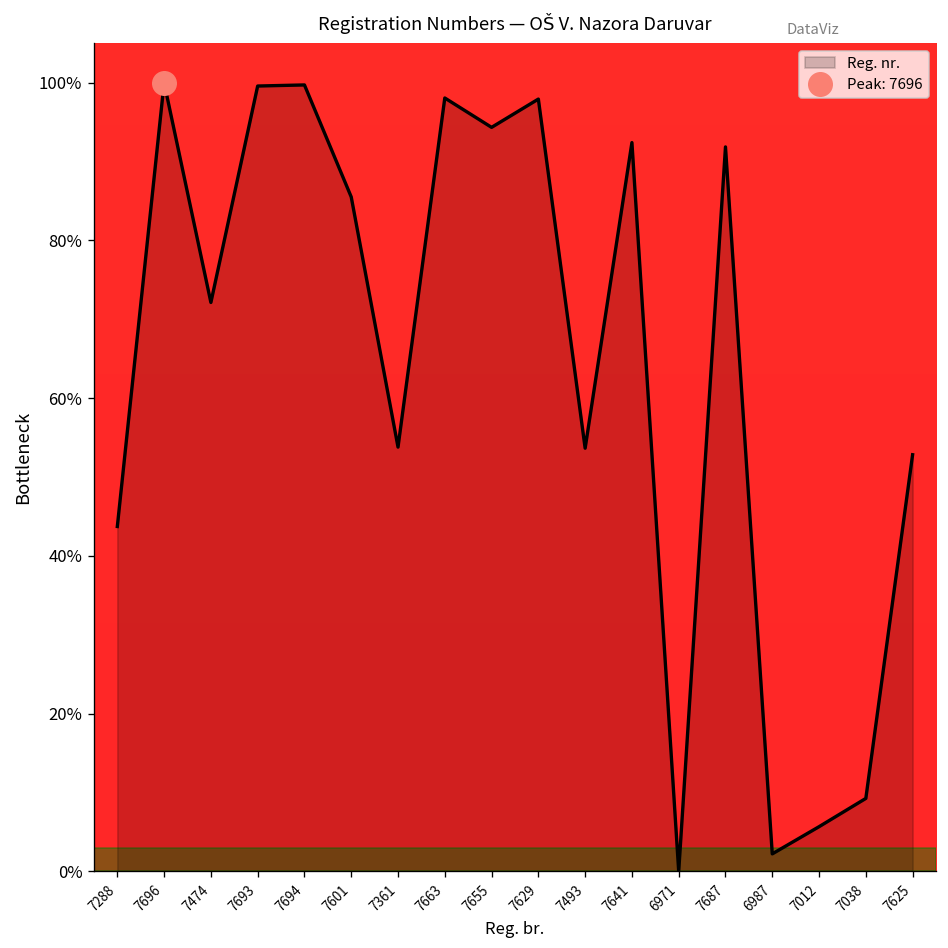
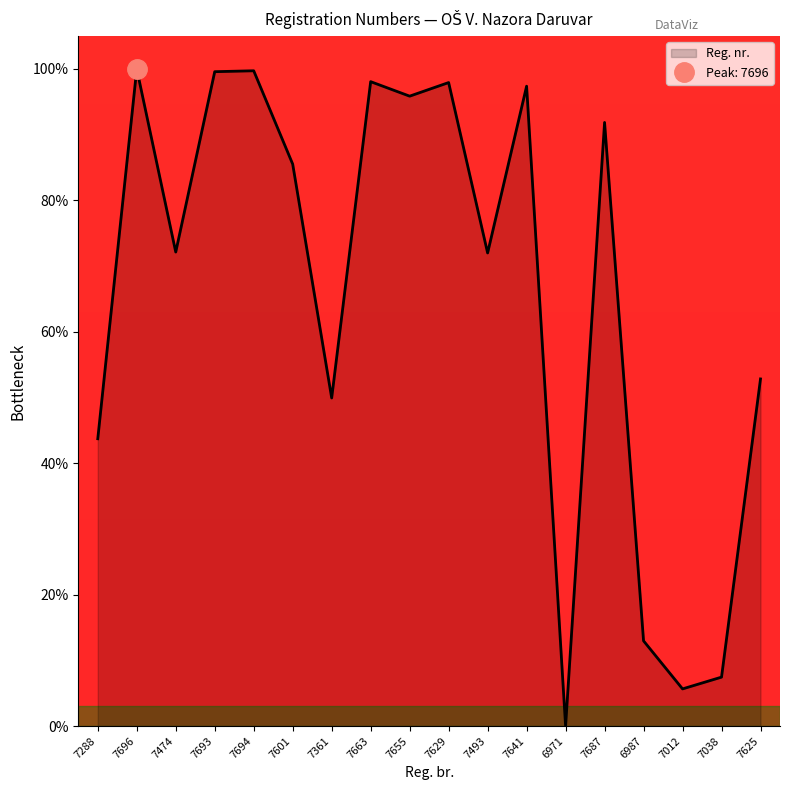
Reg. nr., 7361: 54% -> 50%
Reg. nr., 7655: 94% -> 96%
Reg. nr., 7493: 54% -> 72%
Reg. nr., 7641: 92% -> 97%
Reg. nr., 6987: 2% -> 13%
Reg. nr., 7038: 9% -> 7%
